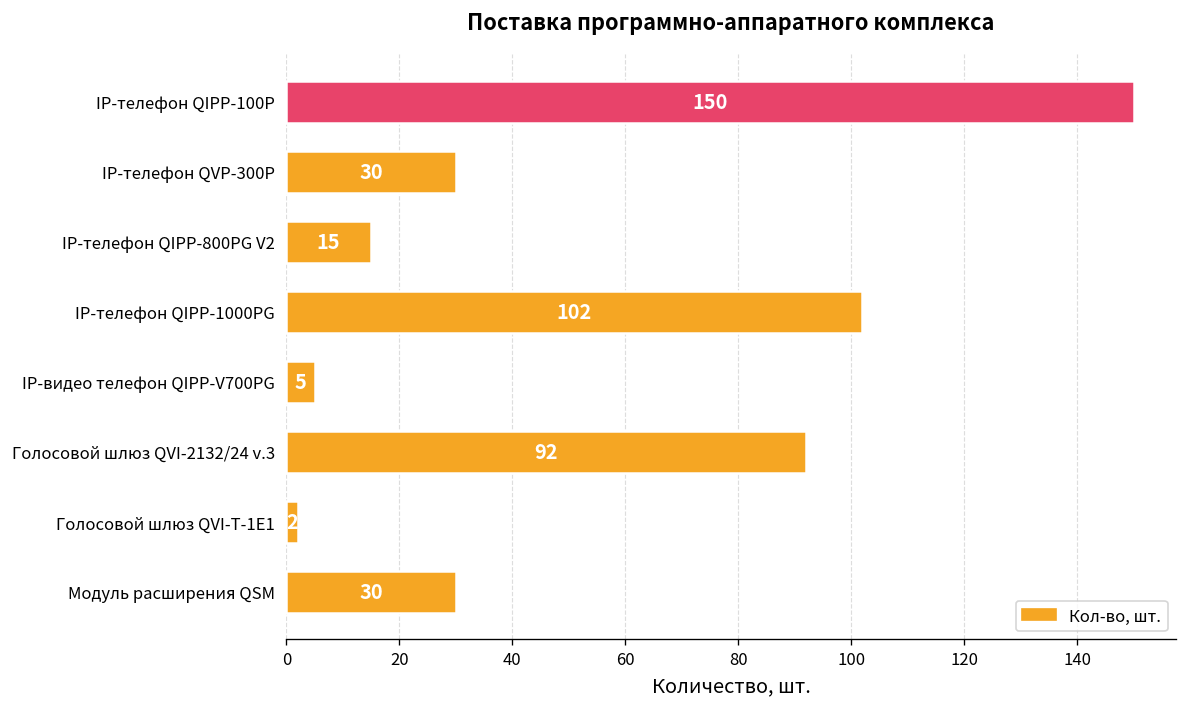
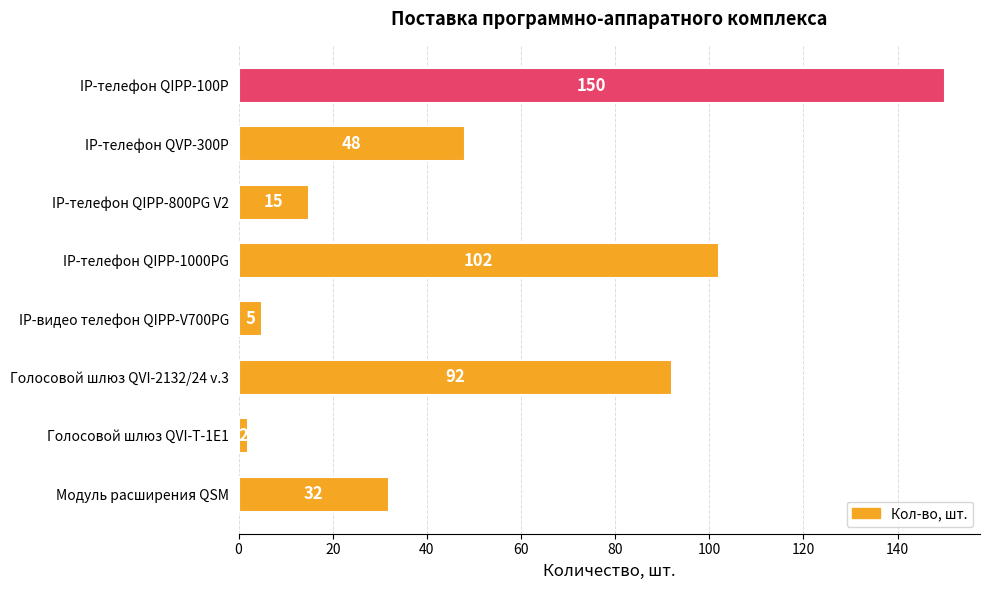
IP-телефон QVP-300P: 30 -> 48
Модуль расширения QSM: 30 -> 32
